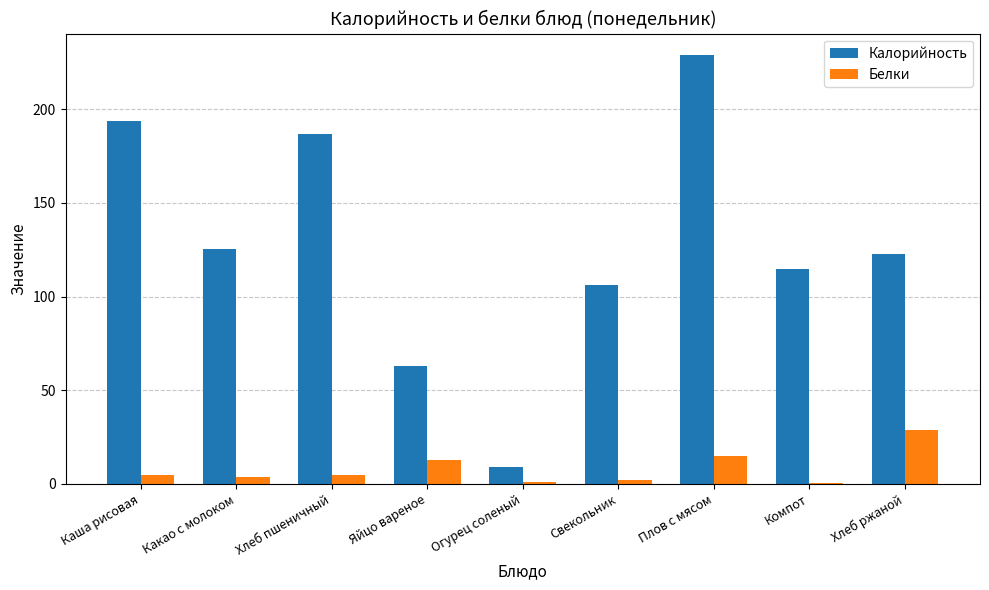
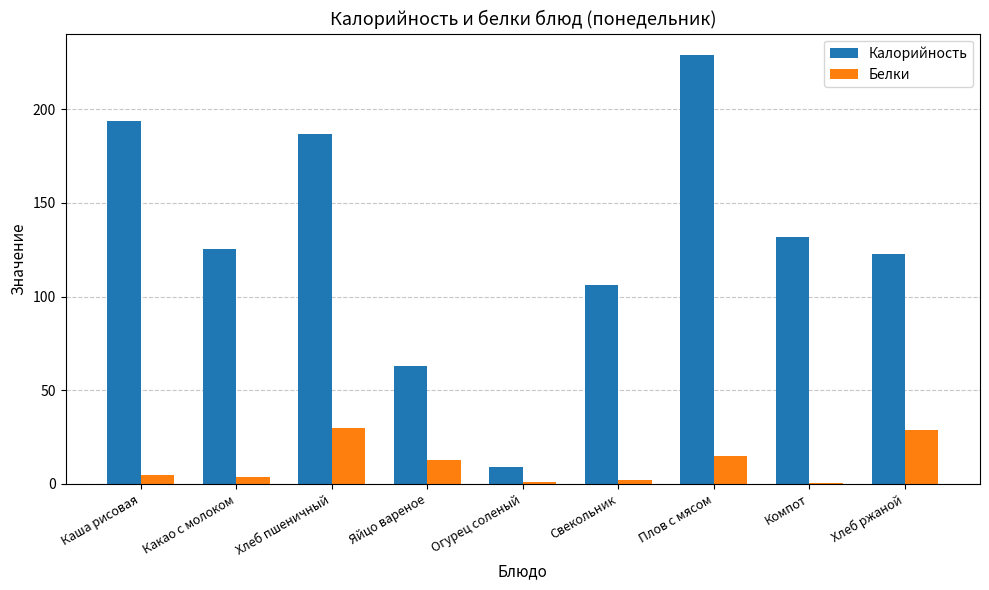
Белки, Хлеб пшеничный: 5 -> 30
Калорийность, Компот: 115 -> 132
